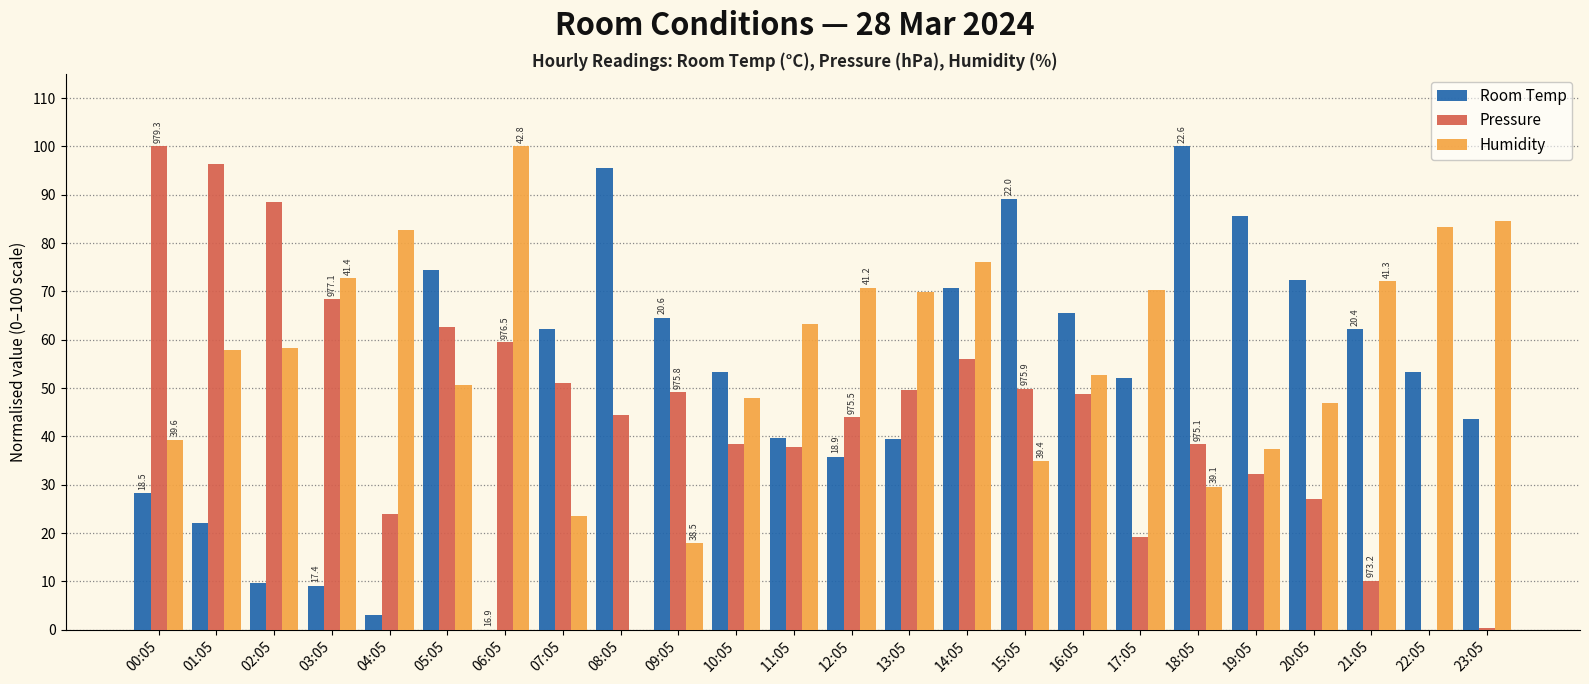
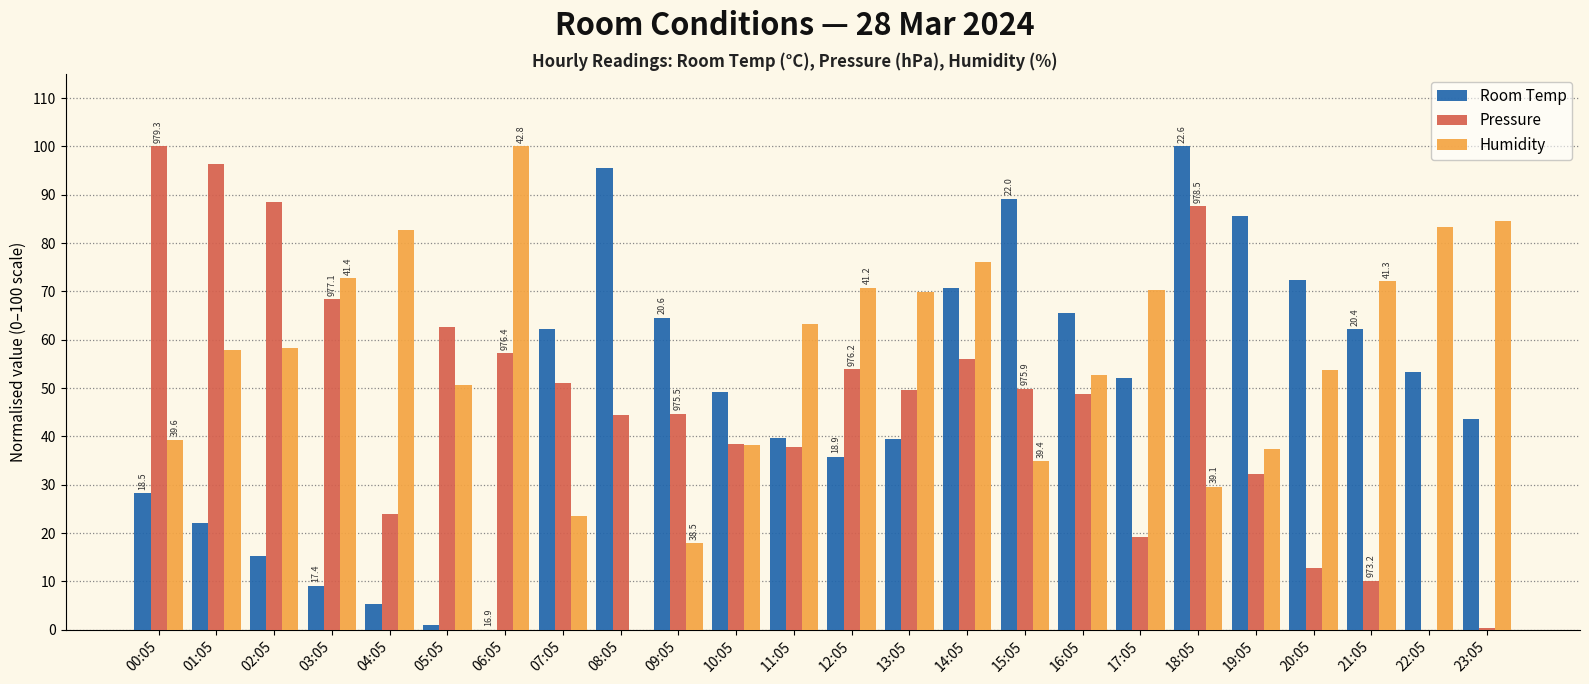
Room Temp, 02:05: 10 -> 15
Room Temp, 04:05: 3 -> 5
Room Temp, 05:05: 74 -> 1
Pressure, 06:05: 976.5 -> 976.4
Pressure, 09:05: 975.8 -> 975.5
Room Temp, 10:05: 53 -> 49
Humidity, 10:05: 48 -> 38
Pressure, 12:05: 975.5 -> 976.2
Pressure, 18:05: 975.1 -> 978.5
Pressure, 20:05: 27 -> 13
Humidity, 20:05: 47 -> 54
